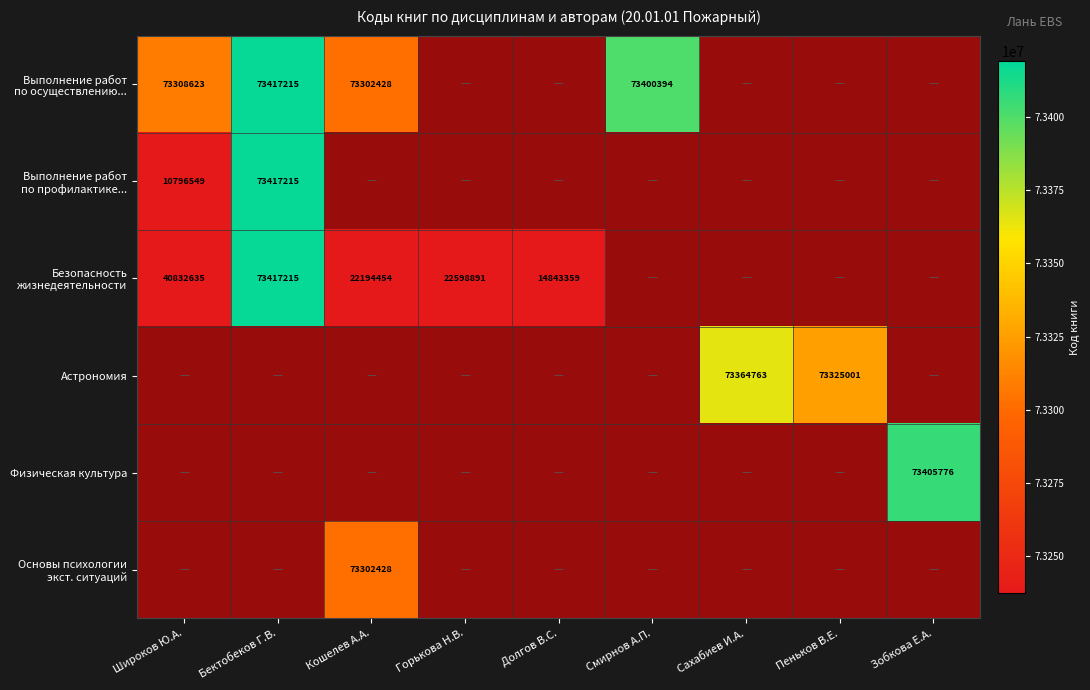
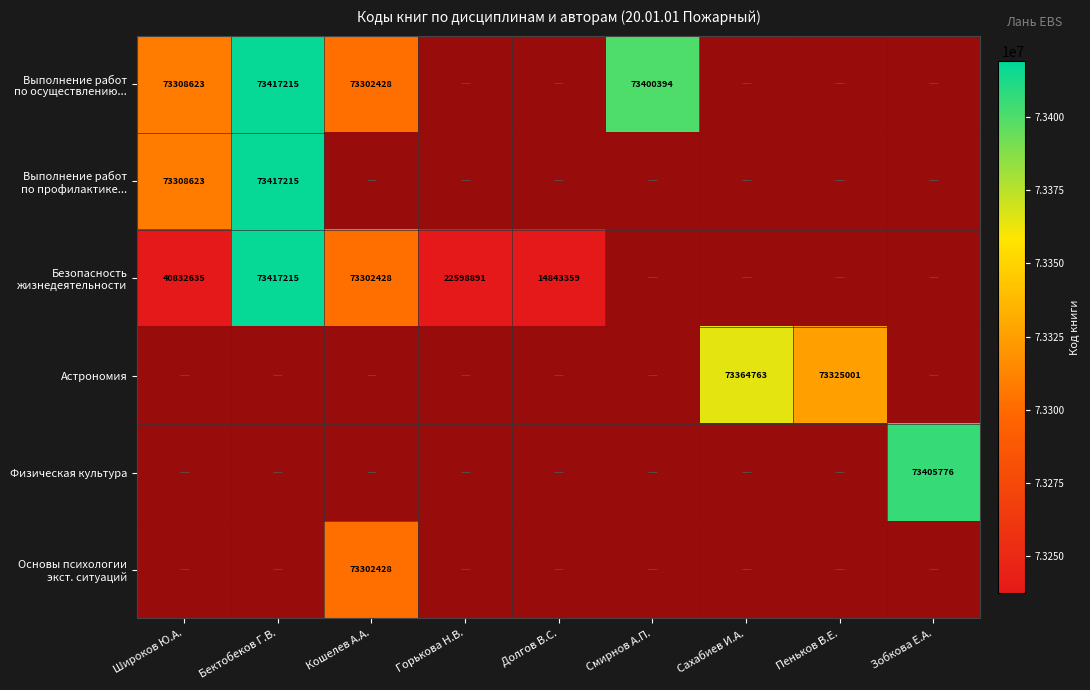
Выполнение работ по профилактике..., Широков Ю.А.: 10796549 -> 73308623
Безопасность жизнедеятельности, Кошелев А.А.: 22194454 -> 73302428
